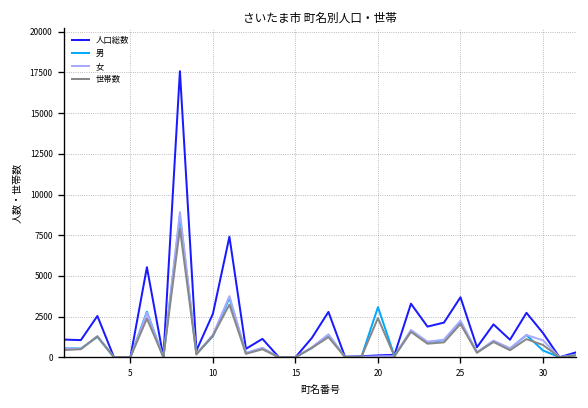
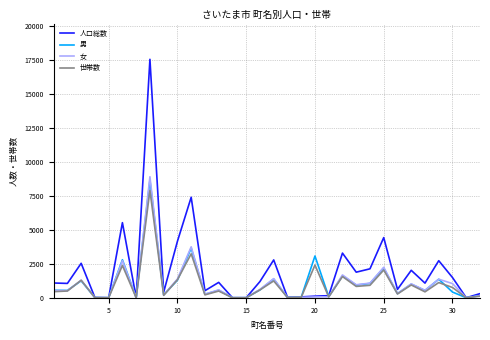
人口総数, 10: 2700 -> 4200
人口総数, 25: 3700 -> 4400
